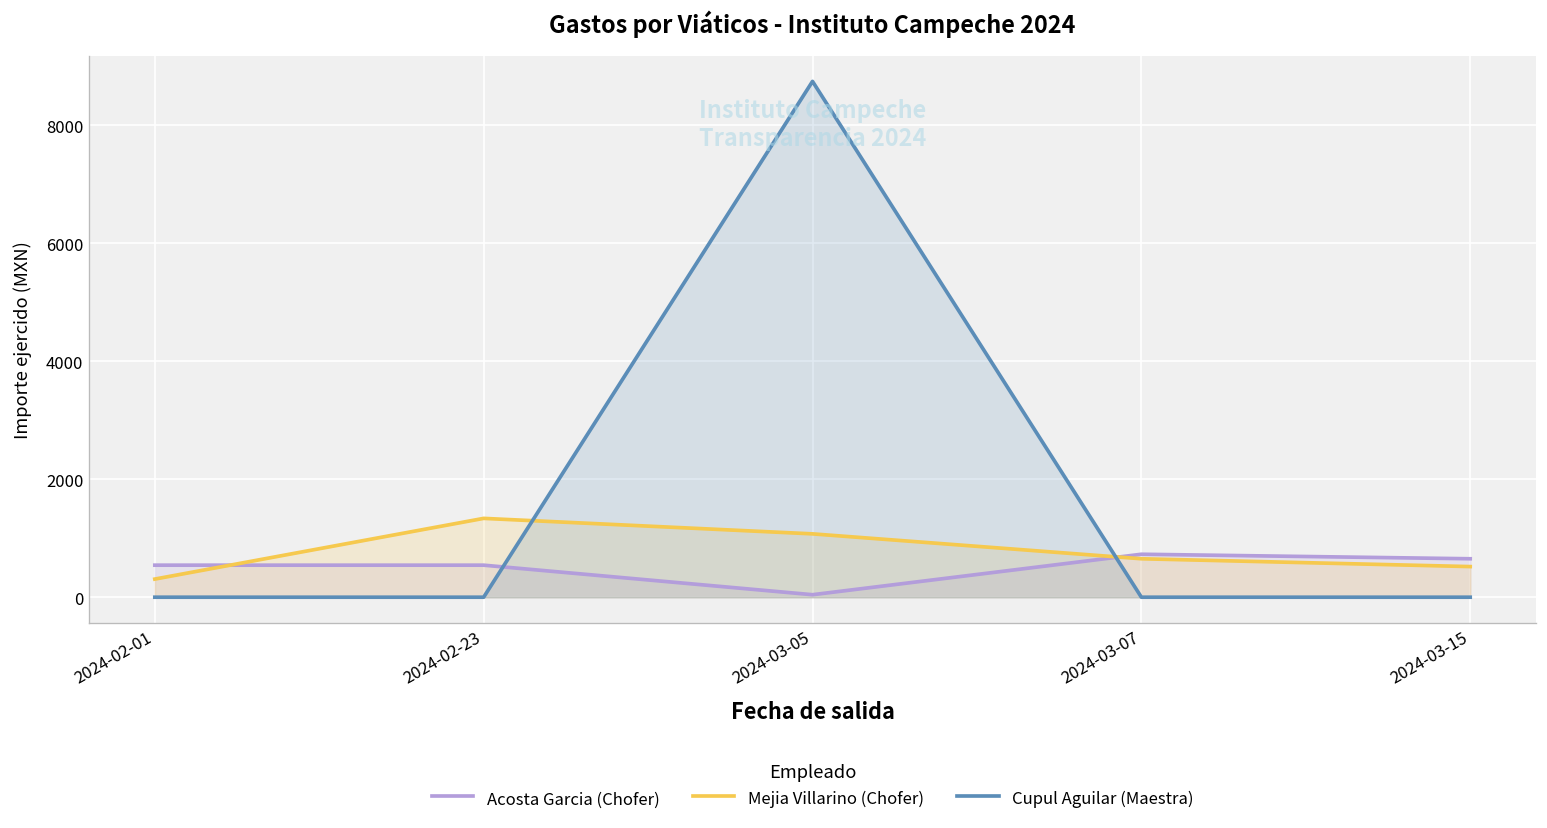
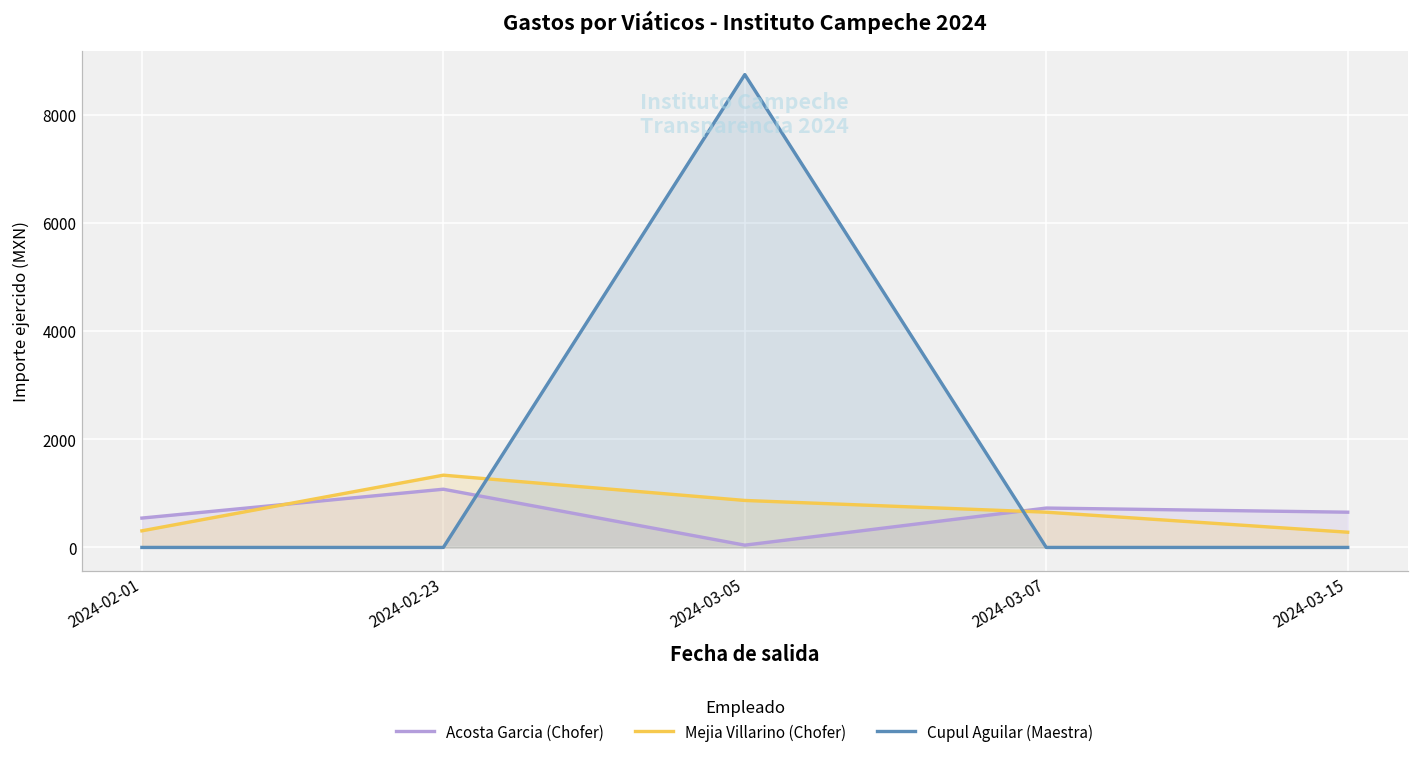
Acosta Garcia (Chofer), 2024-02-23: 500 -> 1100
Mejia Villarino (Chofer), 2024-03-05: 1100 -> 900
Mejia Villarino (Chofer), 2024-03-15: 500 -> 300
